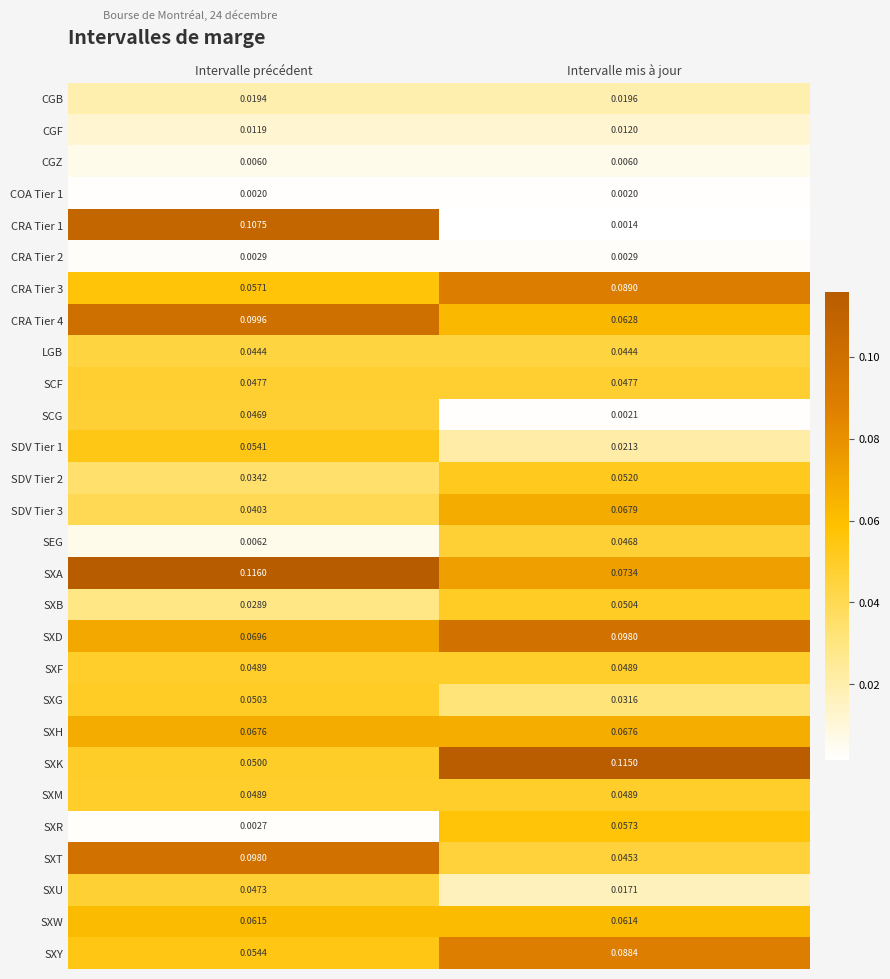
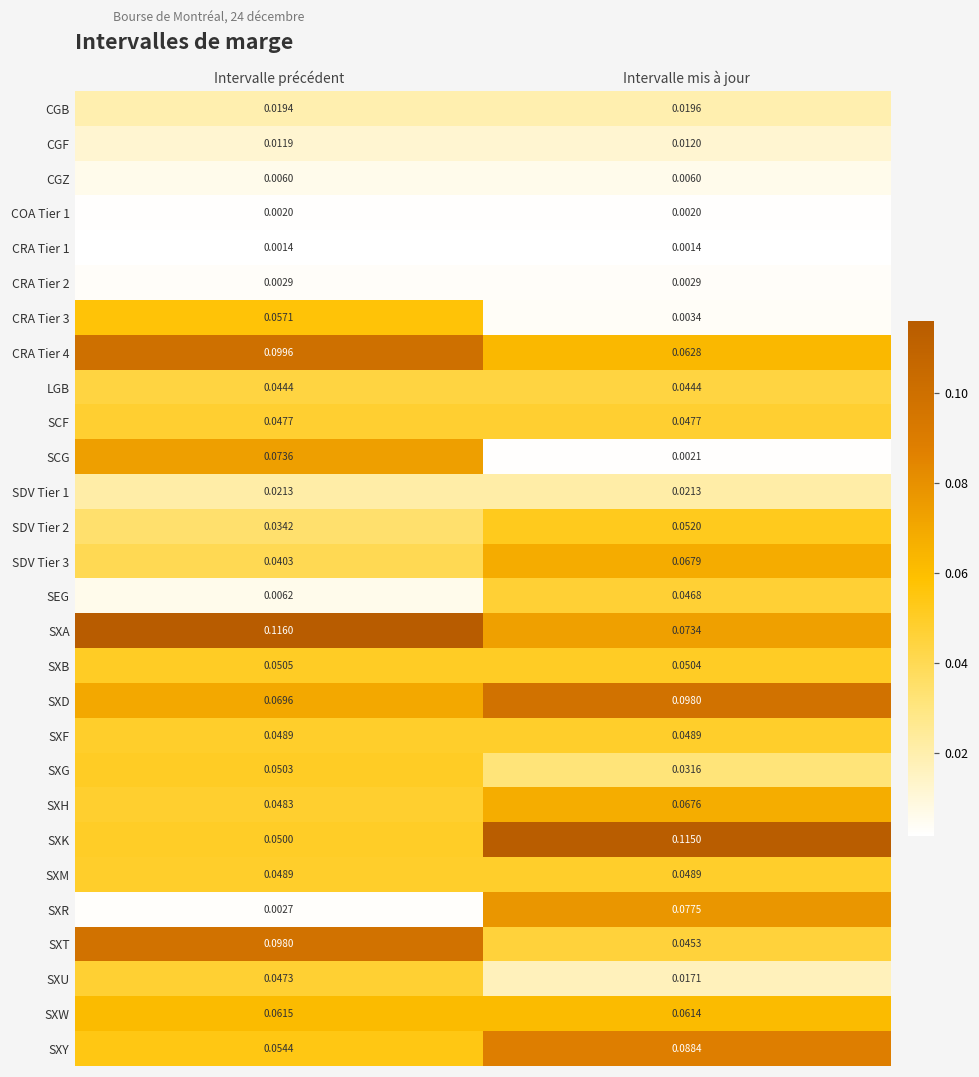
CRA Tier 1, Intervalle précédent: 0.1075 -> 0.0014
CRA Tier 3, Intervalle mis à jour: 0.0890 -> 0.0034
SCG, Intervalle précédent: 0.0469 -> 0.0736
SDV Tier 1, Intervalle précédent: 0.0541 -> 0.0213
SXB, Intervalle précédent: 0.0289 -> 0.0505
SXH, Intervalle précédent: 0.0676 -> 0.0483
SXR, Intervalle mis à jour: 0.0573 -> 0.0775
